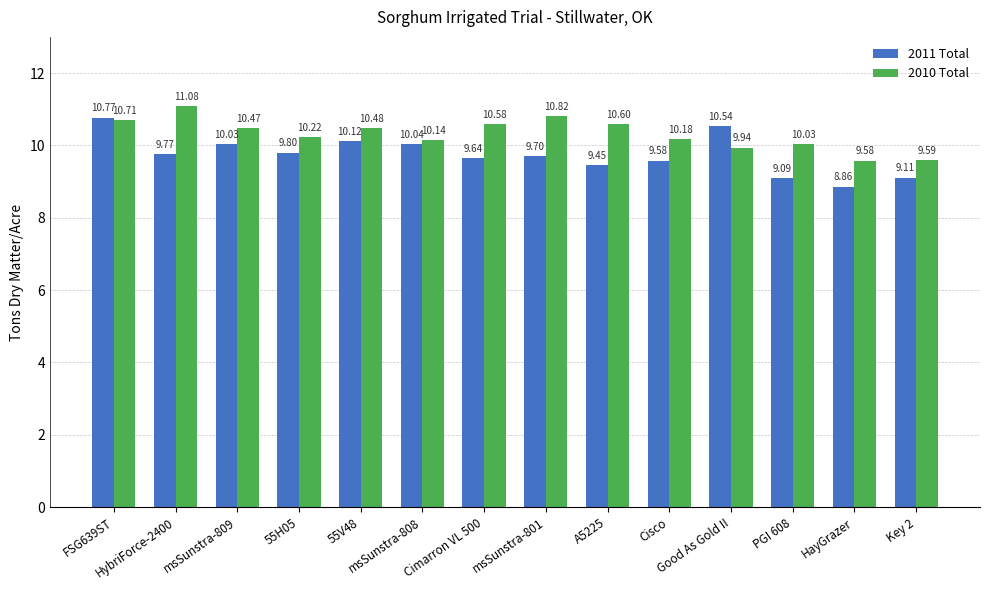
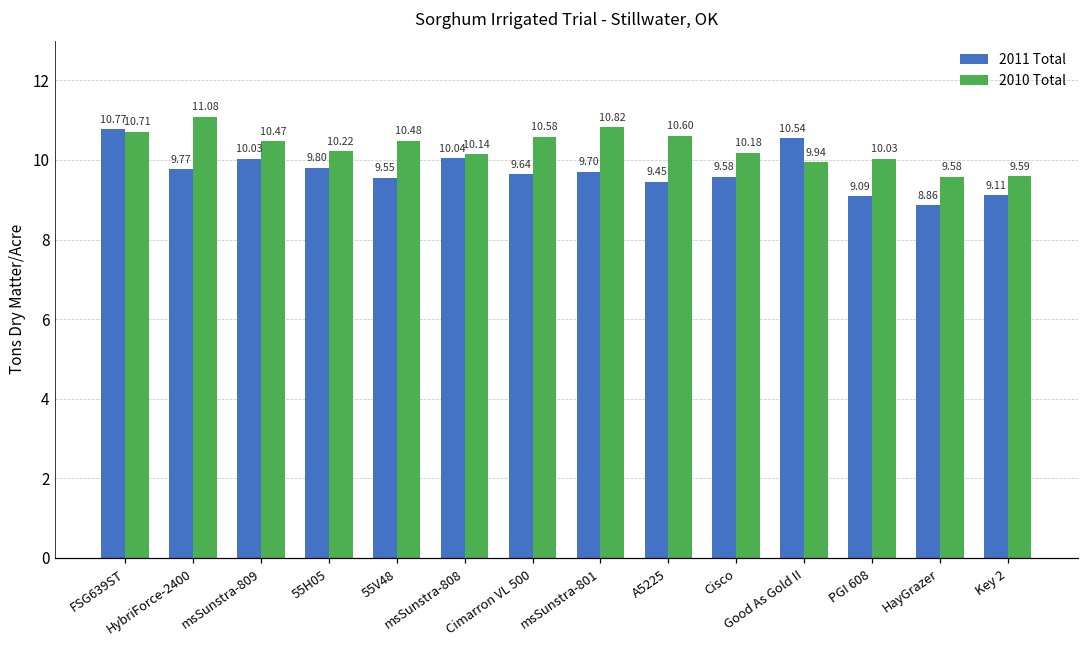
2011 Total, 55V48: 10.12 -> 9.55
